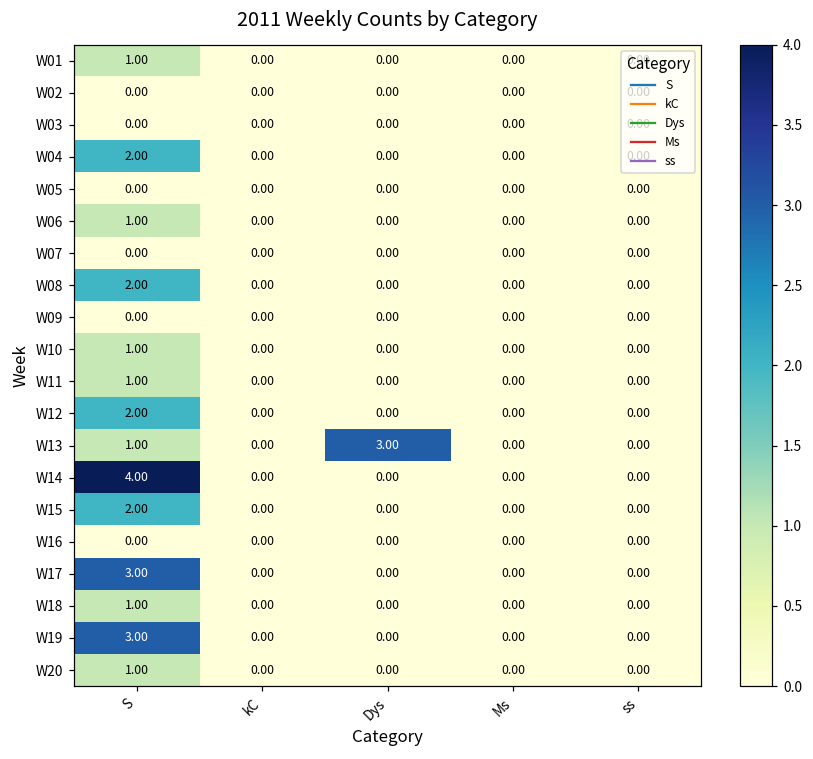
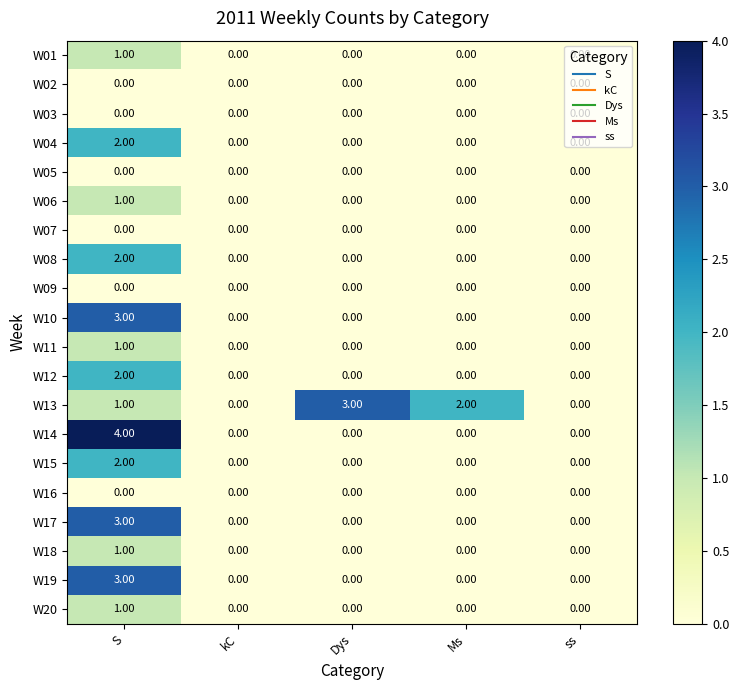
W10, S: 1.00 -> 3.00
W13, Ms: 0.00 -> 2.00
